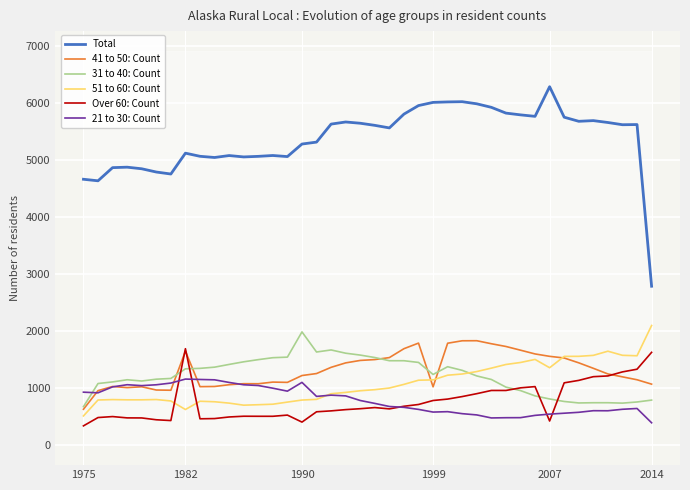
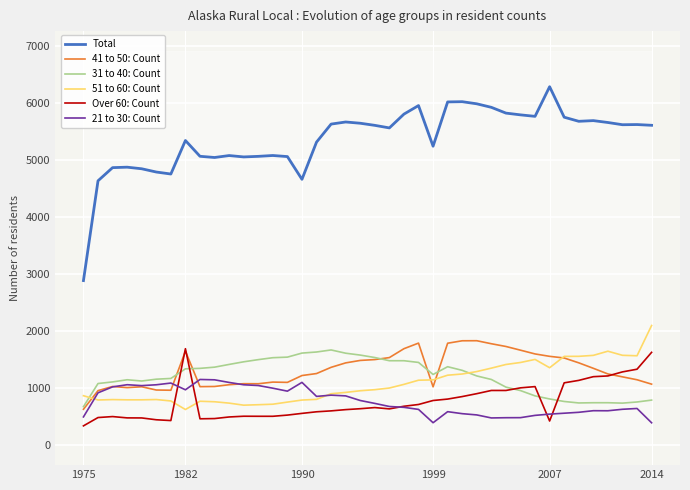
Total, 1975: 4700 -> 2900
51 to 60: Count, 1975: 500 -> 900
21 to 30: Count, 1975: 900 -> 500
Total, 1982: 5100 -> 5400
21 to 30: Count, 1982: 1200 -> 1000
Total, 1990: 5300 -> 4700
31 to 40: Count, 1990: 2000 -> 1600
Over 60: Count, 1990: 400 -> 600
Total, 1999: 6000 -> 5300
21 to 30: Count, 1999: 600 -> 400
Total, 2014: 2800 -> 5600
